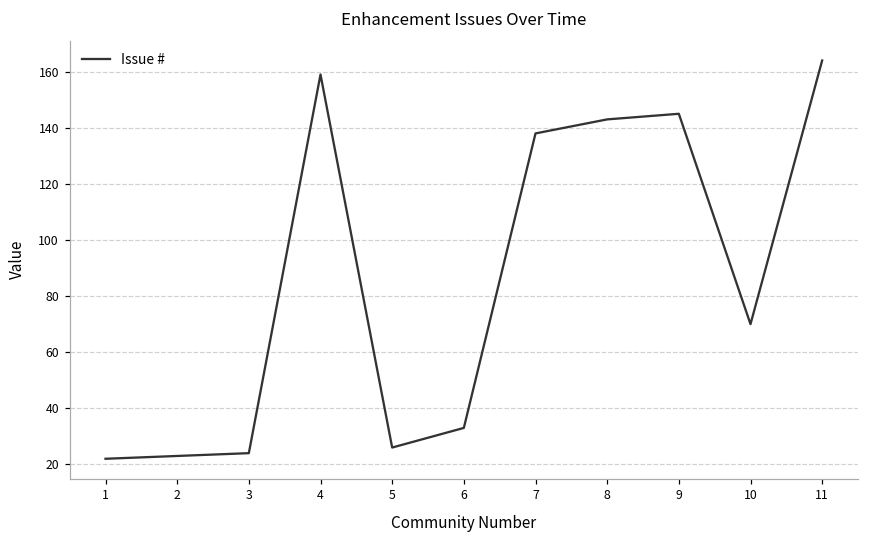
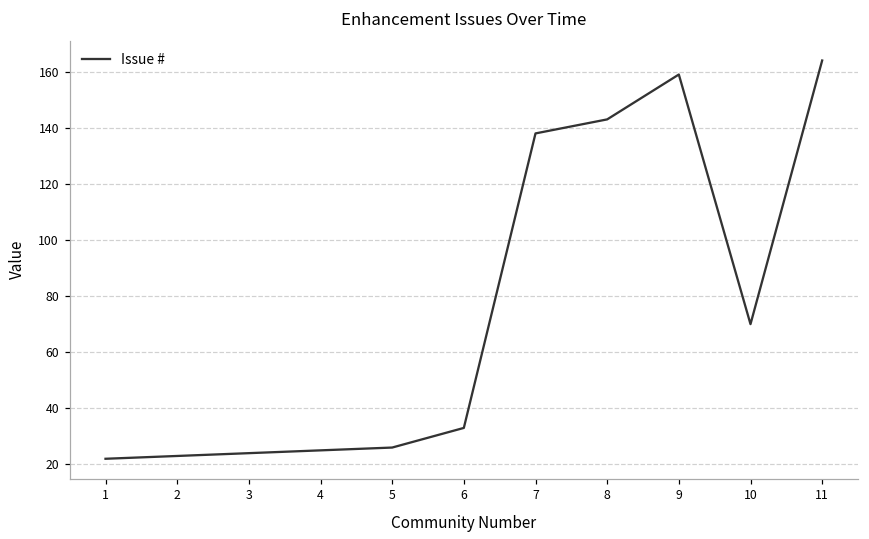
4: 159 -> 25
9: 145 -> 159
